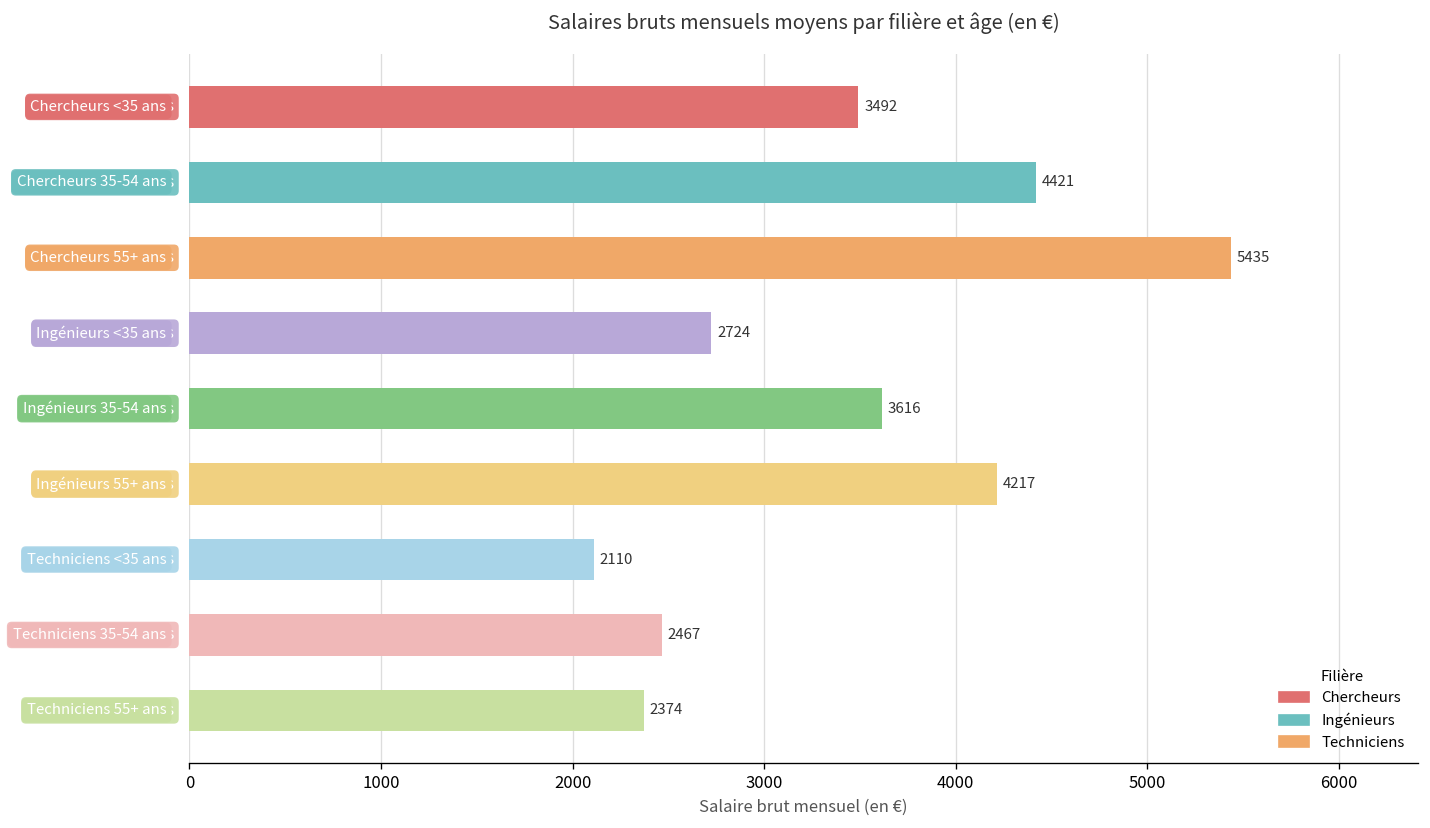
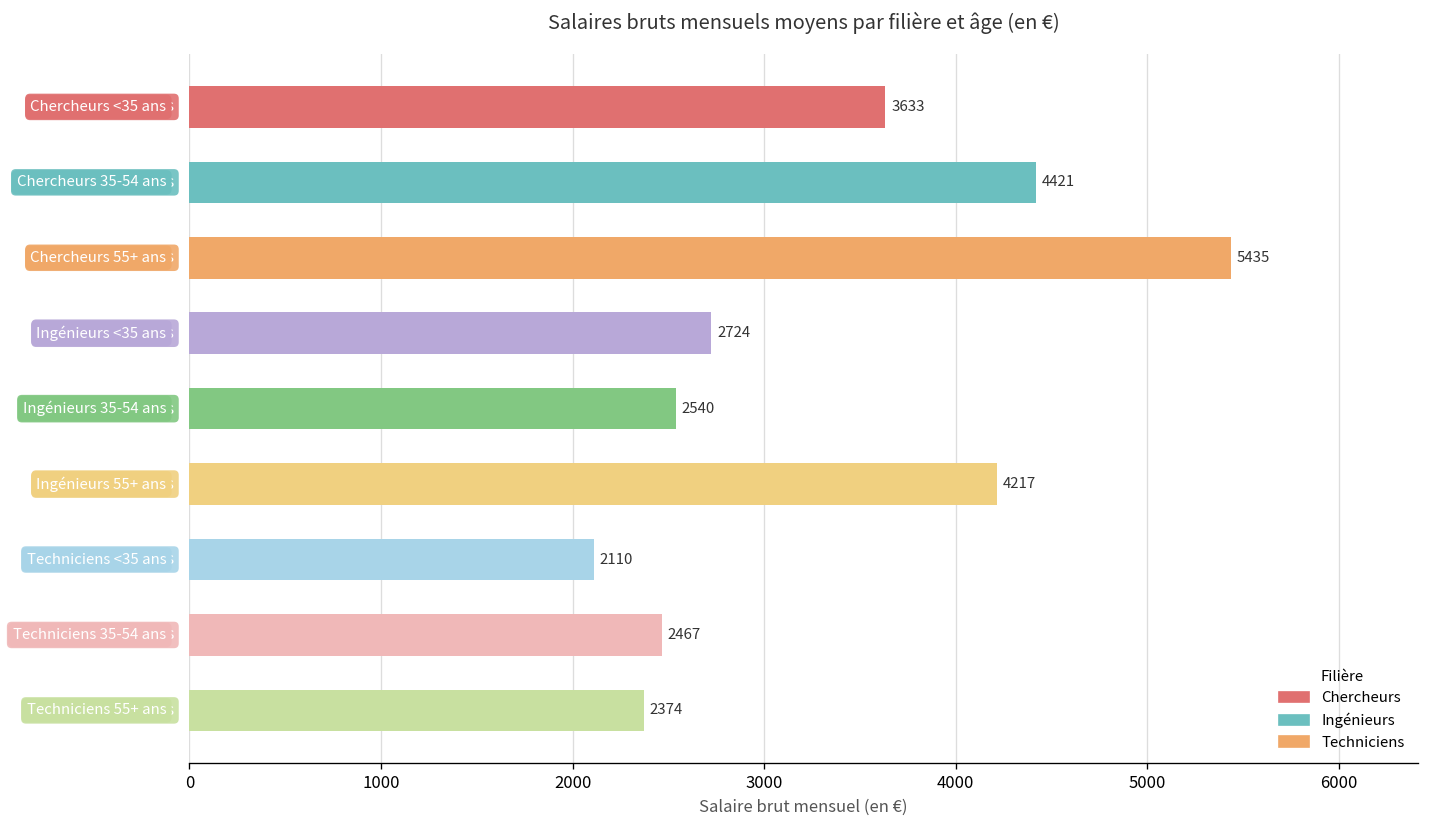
Chercheurs <35 ans: 3492 -> 3633
Ingénieurs 35-54 ans: 3616 -> 2540
